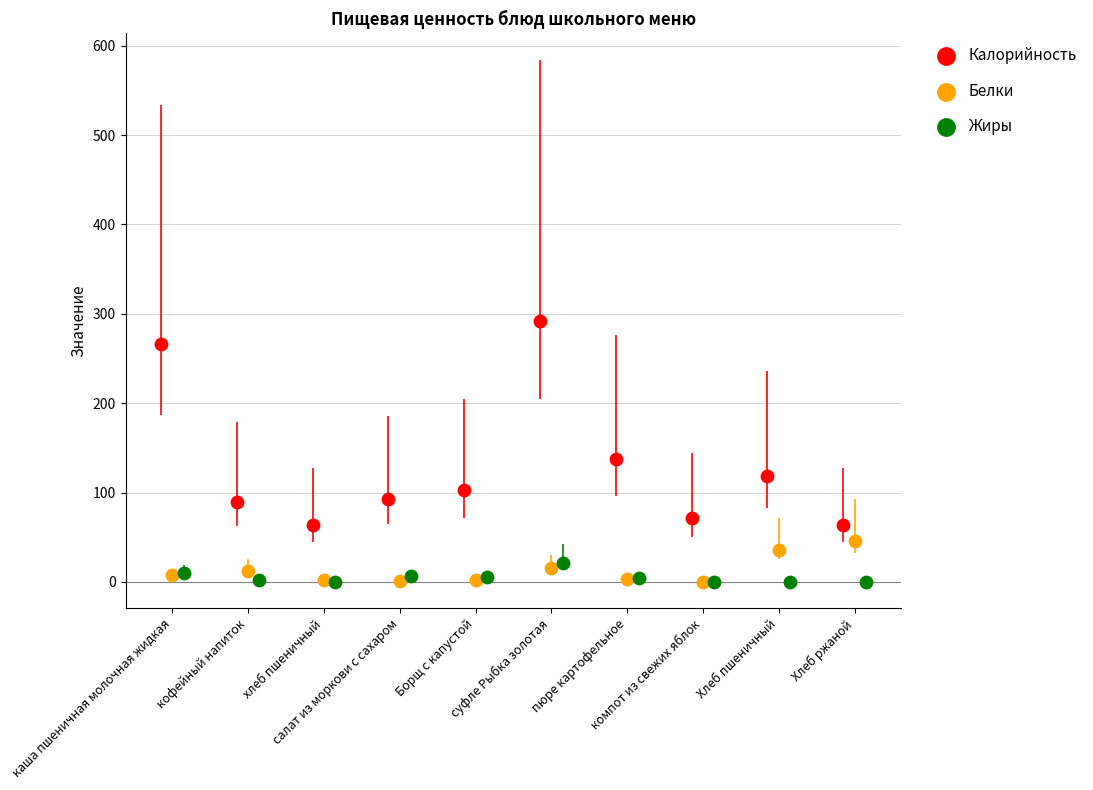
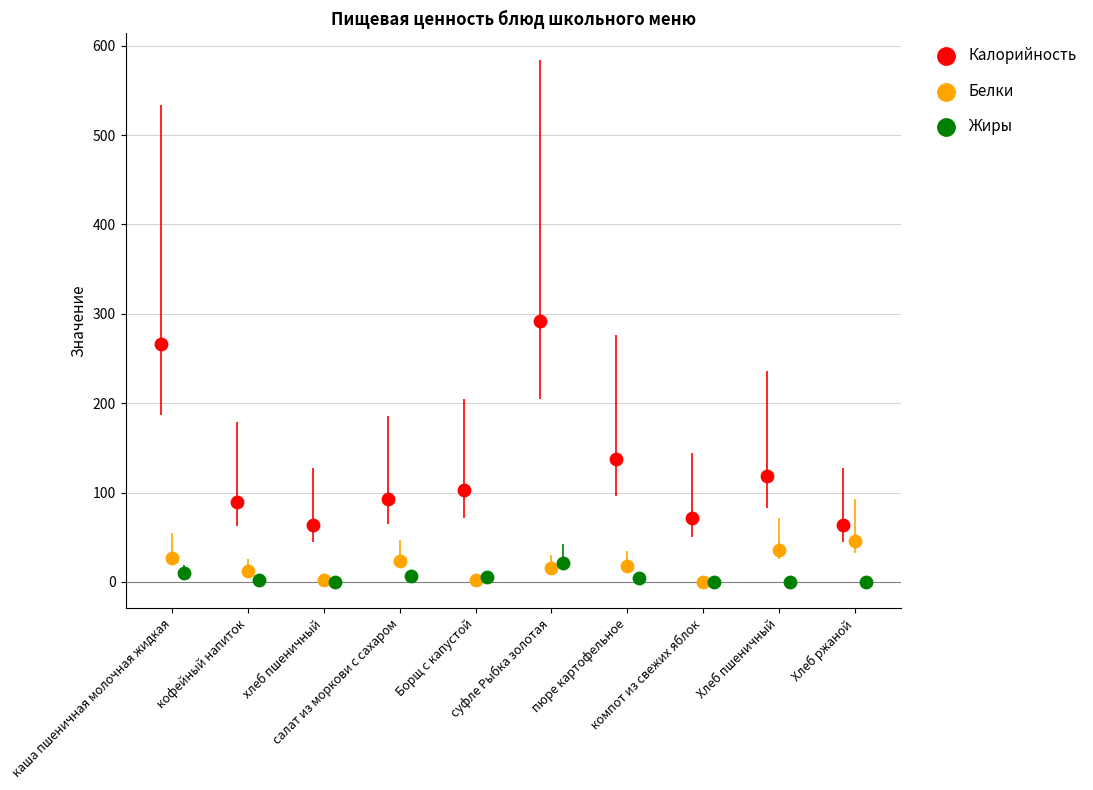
Белки, каша пшеничная молочная жидкая: 10 -> 30
Белки, салат из моркови с сахаром: 0 -> 20
Белки, пюре картофельное: 0 -> 20
